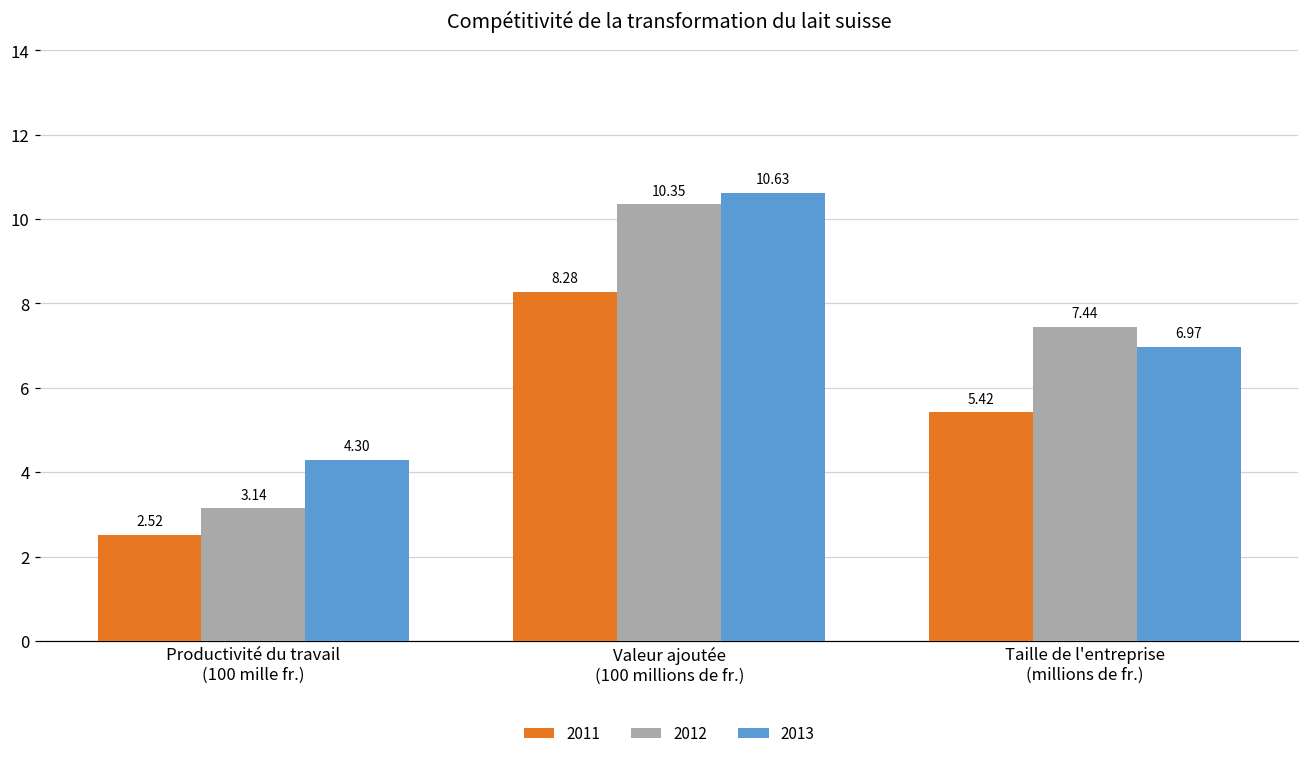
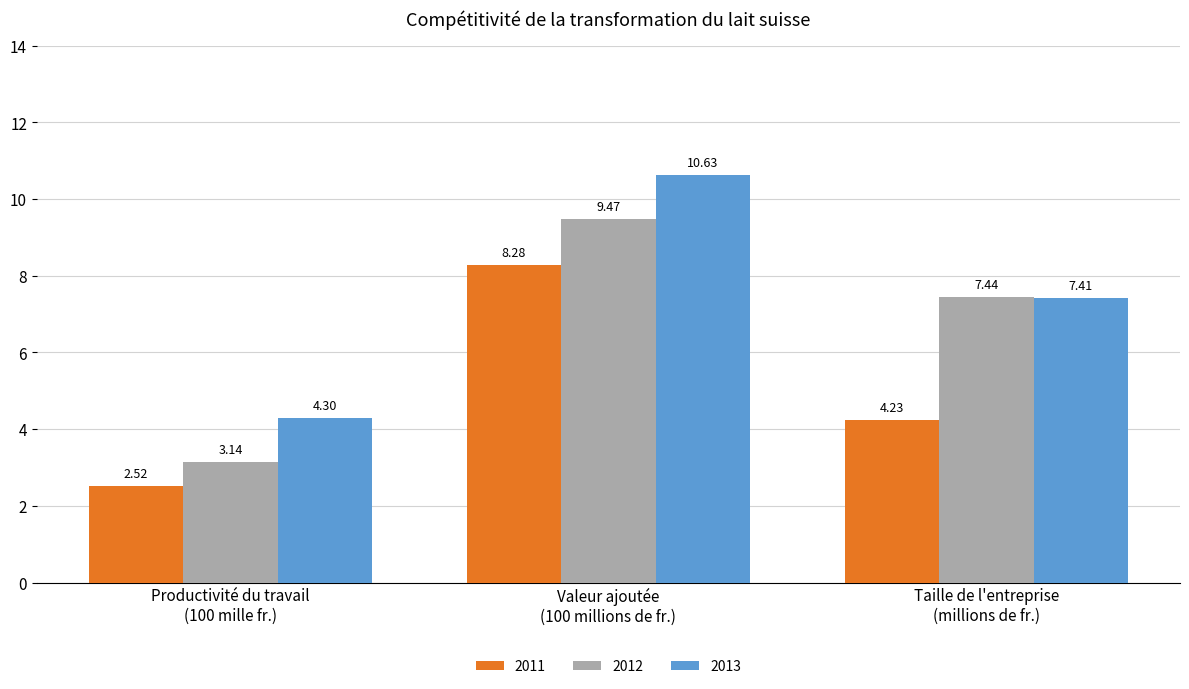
2012, Valeur ajoutée (100 millions de fr.): 10.35 -> 9.47
2011, Taille de l'entreprise (millions de fr.): 5.42 -> 4.23
2013, Taille de l'entreprise (millions de fr.): 6.97 -> 7.41
